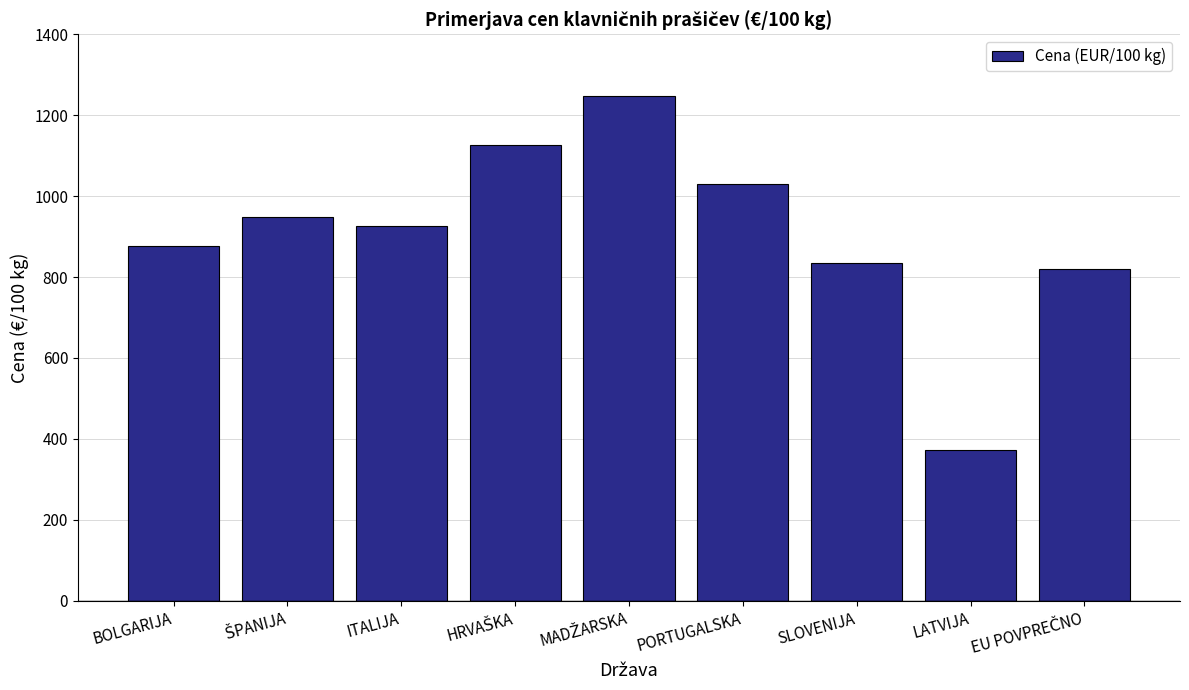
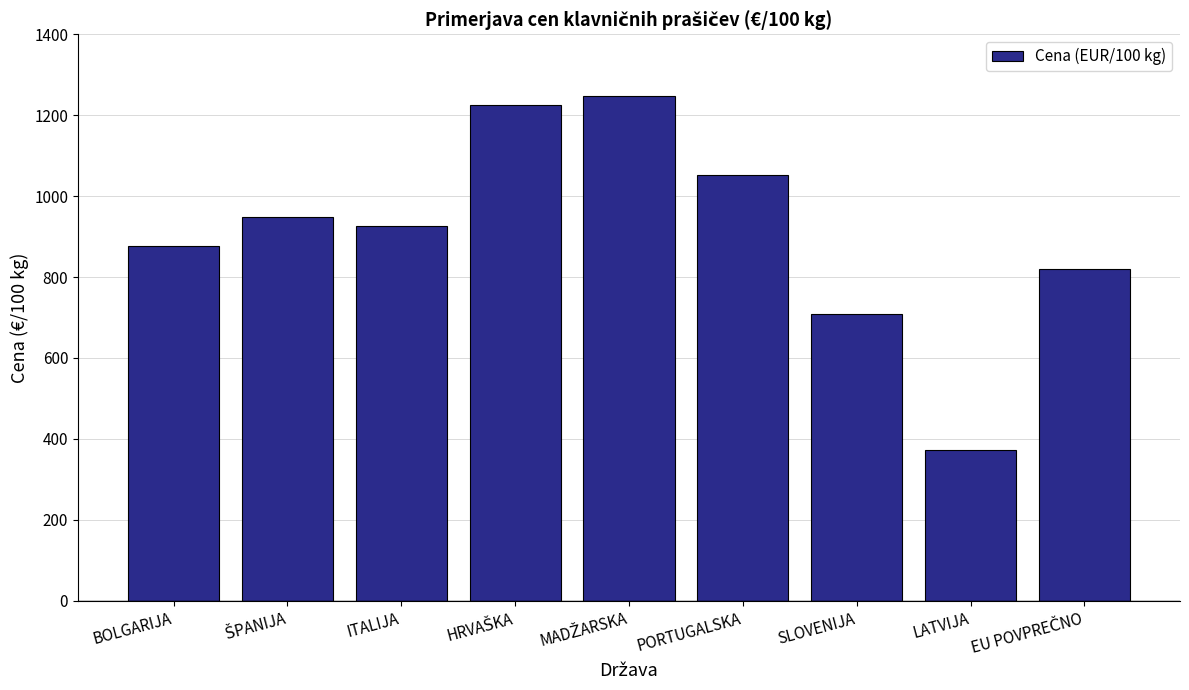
HRVAŠKA: 1130 -> 1230
PORTUGALSKA: 1030 -> 1050
SLOVENIJA: 830 -> 710
